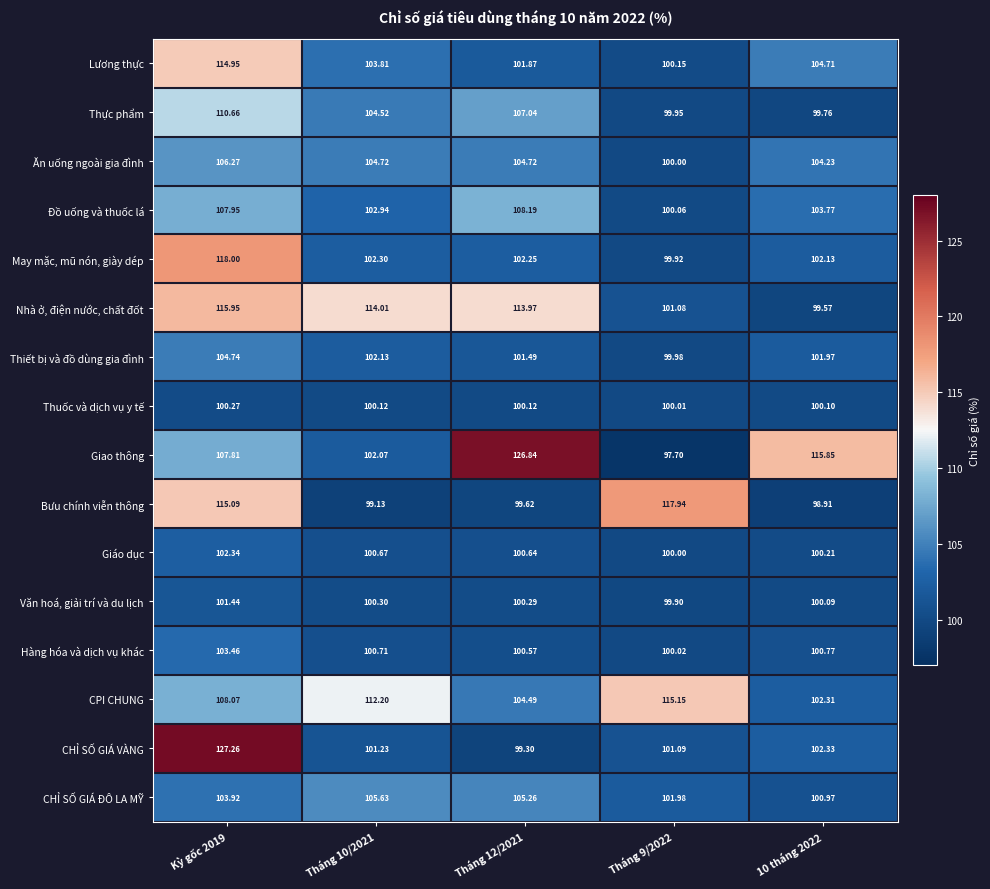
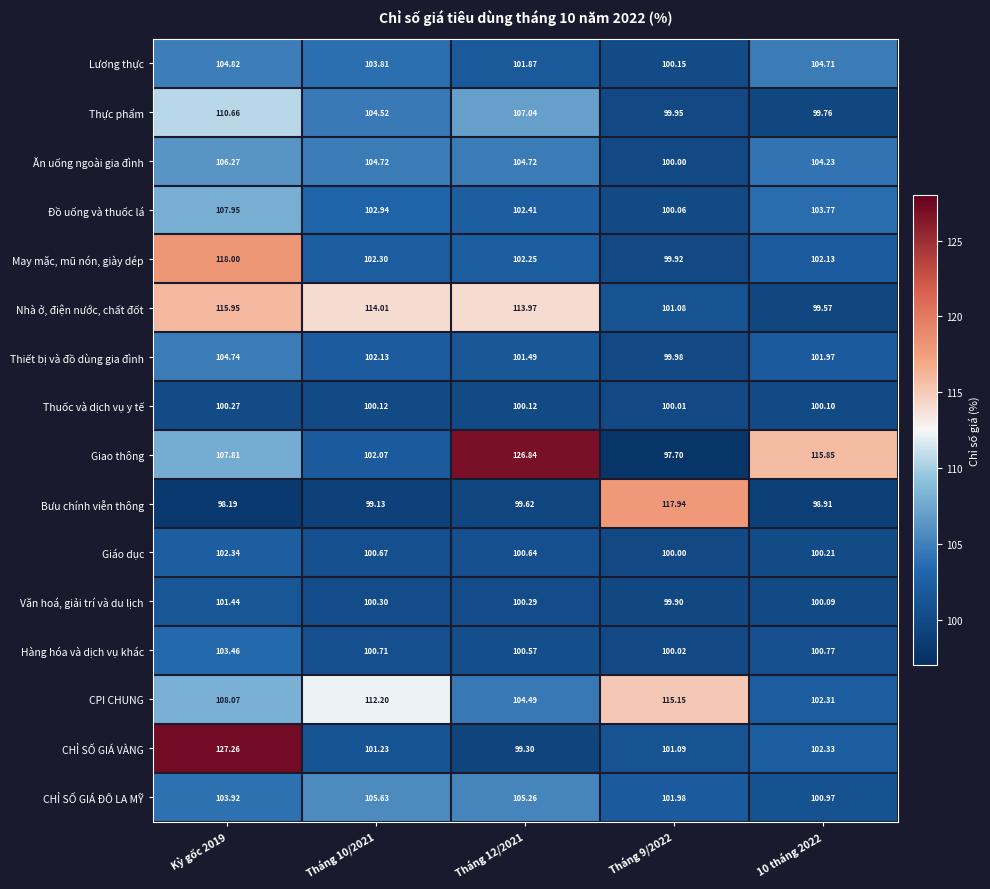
Lương thực, Kỳ gốc 2019: 114.95 -> 104.82
Đồ uống và thuốc lá, Tháng 12/2021: 108.19 -> 102.41
Bưu chính viễn thông, Kỳ gốc 2019: 115.09 -> 98.19
